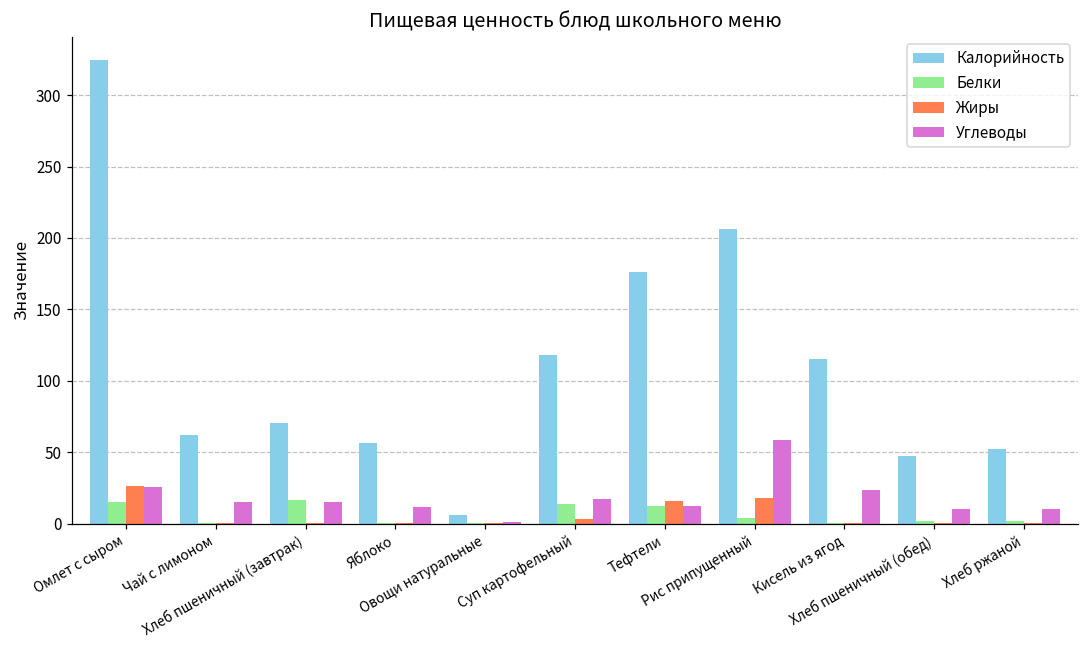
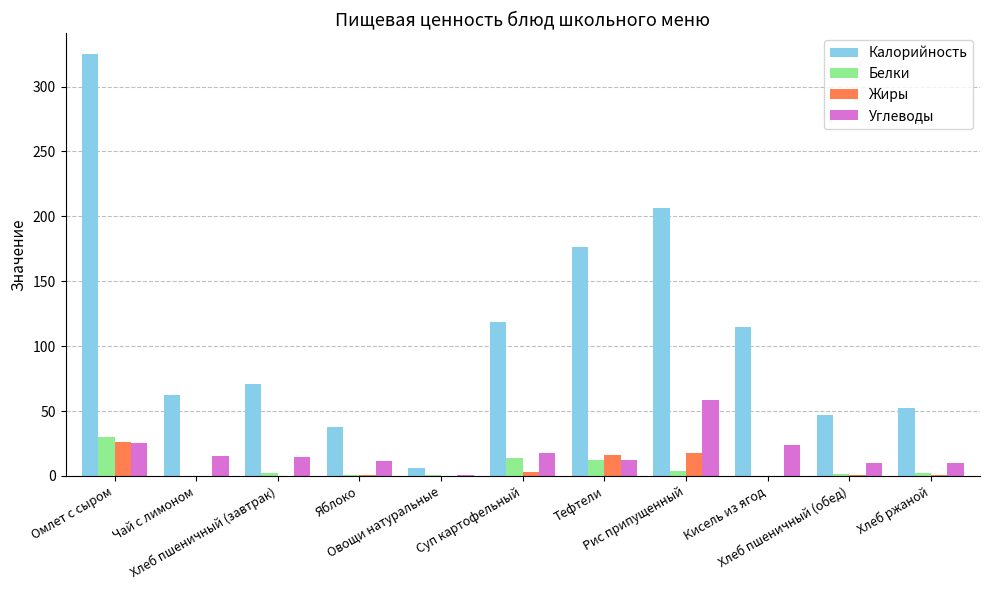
Белки, Омлет с сыром: 15 -> 30
Белки, Хлеб пшеничный (завтрак): 16 -> 2
Калорийность, Яблоко: 56 -> 38
